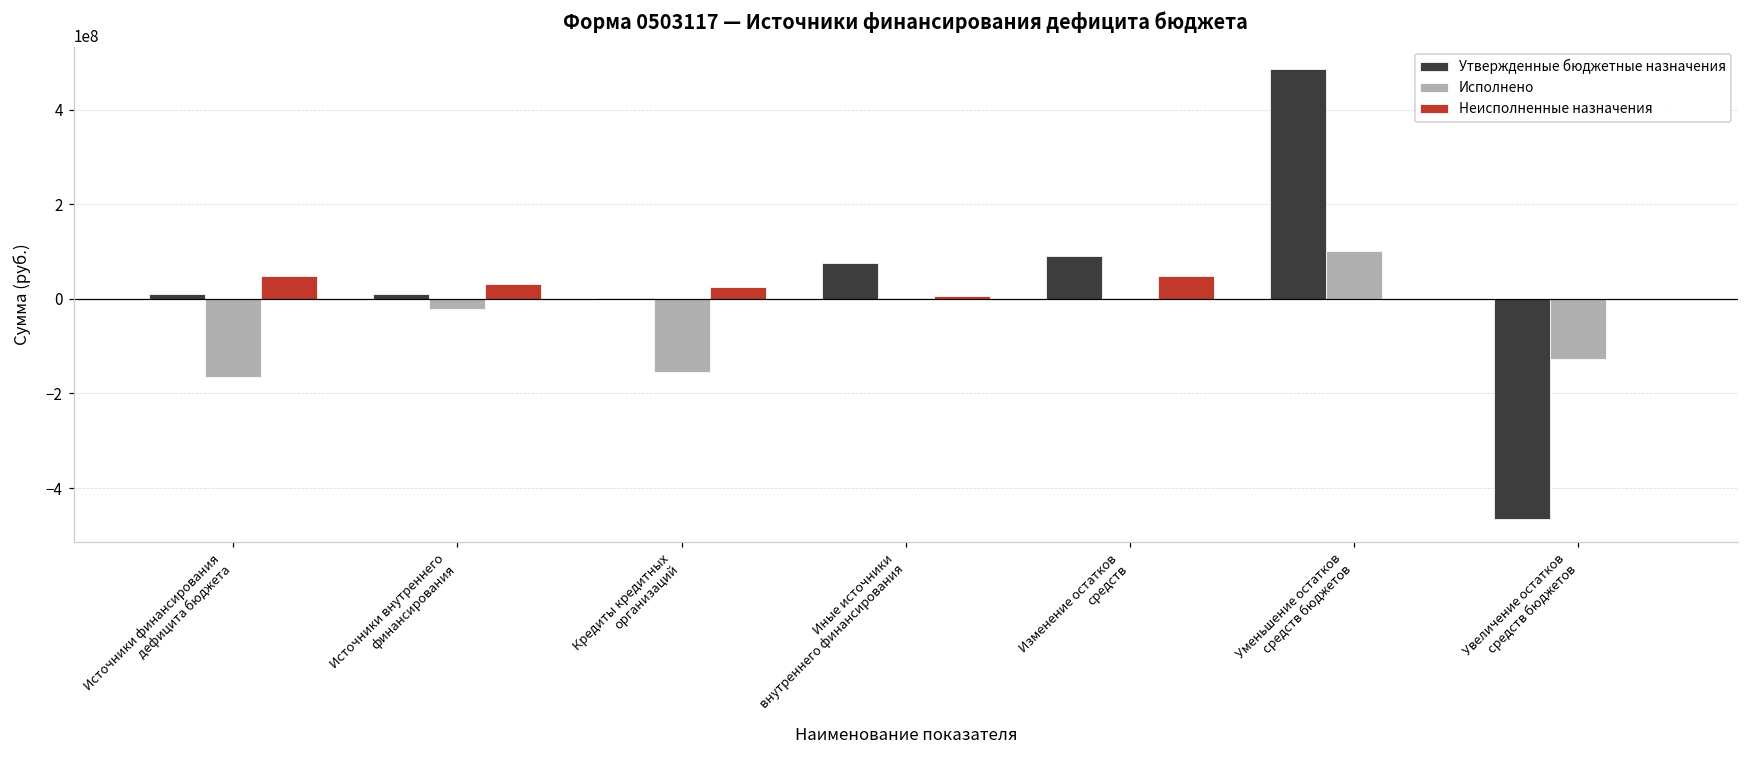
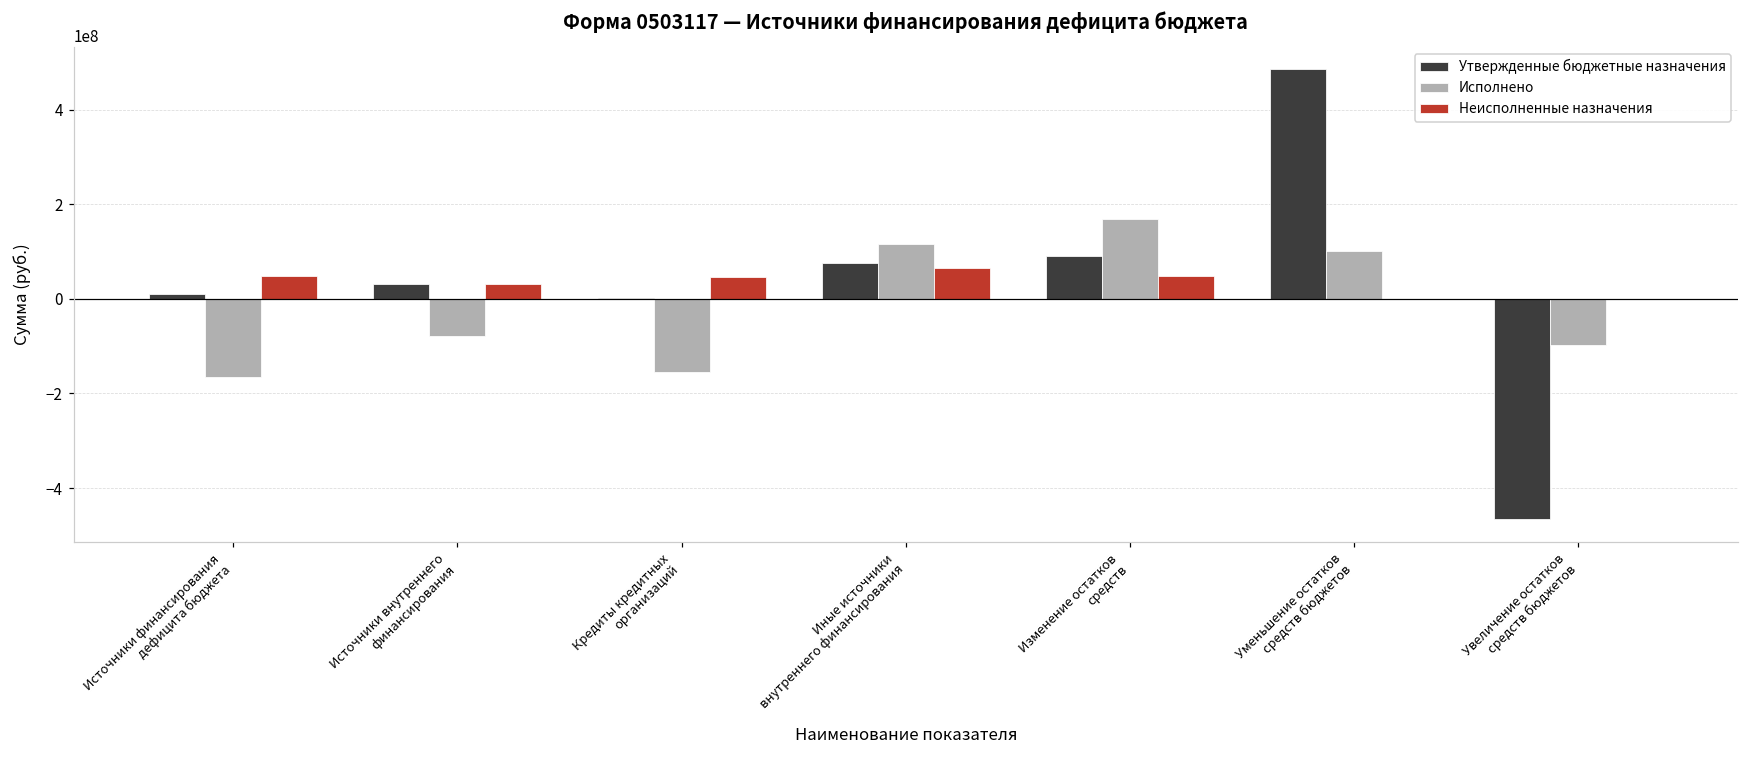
Утвержденные бюджетные назначения, Источники внутреннего финансирования: 10000000 -> 30000000
Исполнено, Источники внутреннего финансирования: -20000000 -> -80000000
Неисполненные назначения, Кредиты кредитных организаций: 30000000 -> 50000000
Исполнено, Иные источники внутреннего финансирования: 0 -> 120000000
Неисполненные назначения, Иные источники внутреннего финансирования: 10000000 -> 70000000
Исполнено, Изменение остатков средств: 0 -> 170000000
Исполнено, Увеличение остатков средств бюджетов: -130000000 -> -100000000
